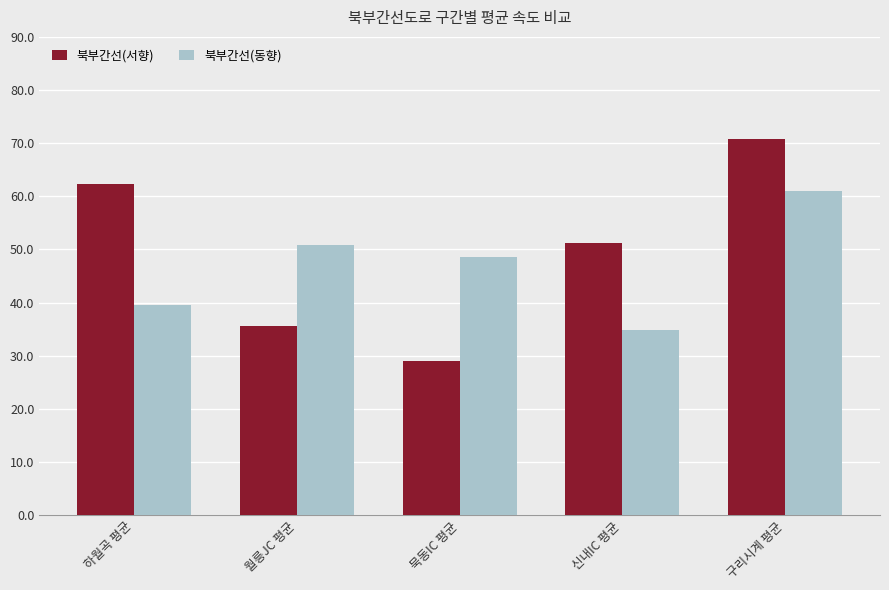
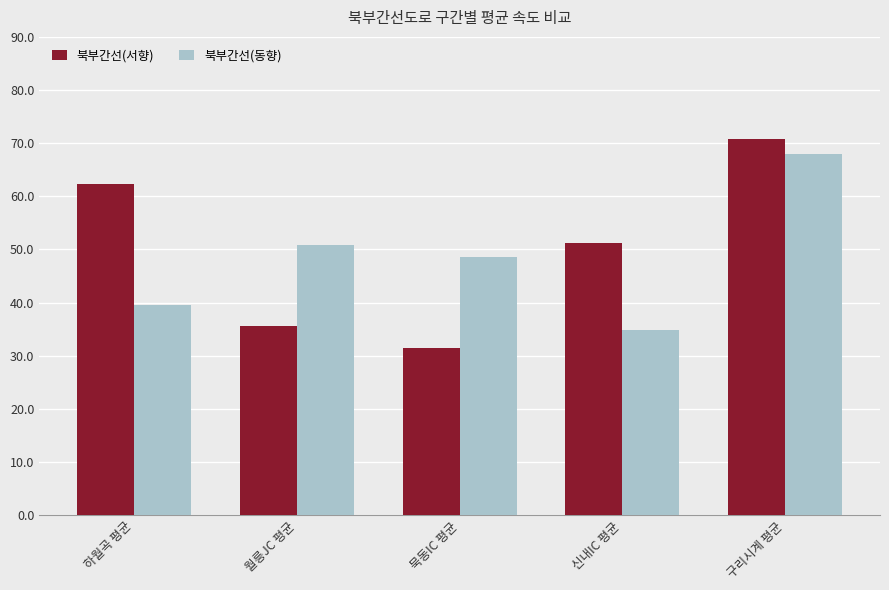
북부간선(서향), 묵동IC 평균: 29 -> 31
북부간선(동향), 구리시계 평균: 61 -> 68
